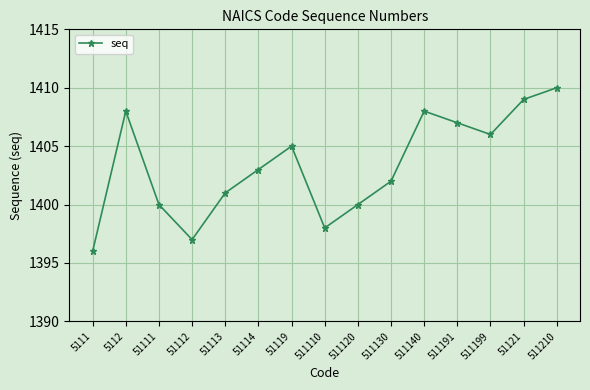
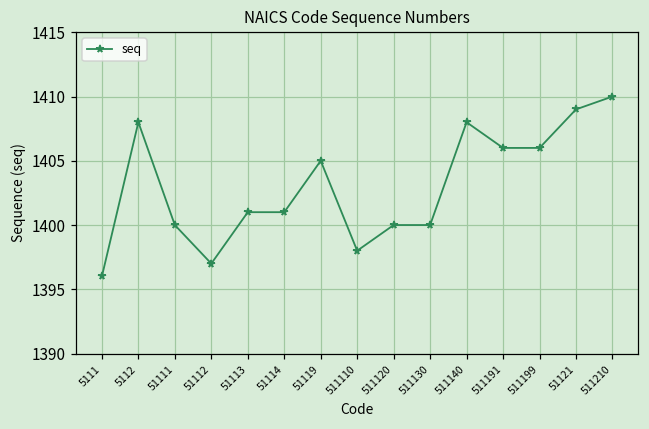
51114: 1403 -> 1401
511130: 1402 -> 1400
511191: 1407 -> 1406
